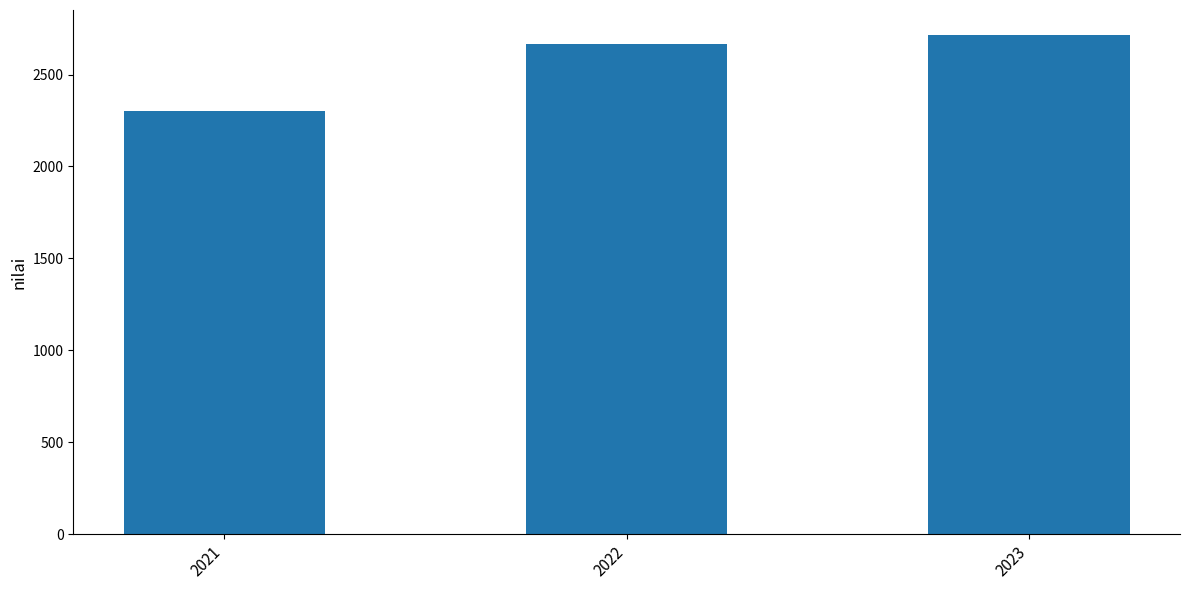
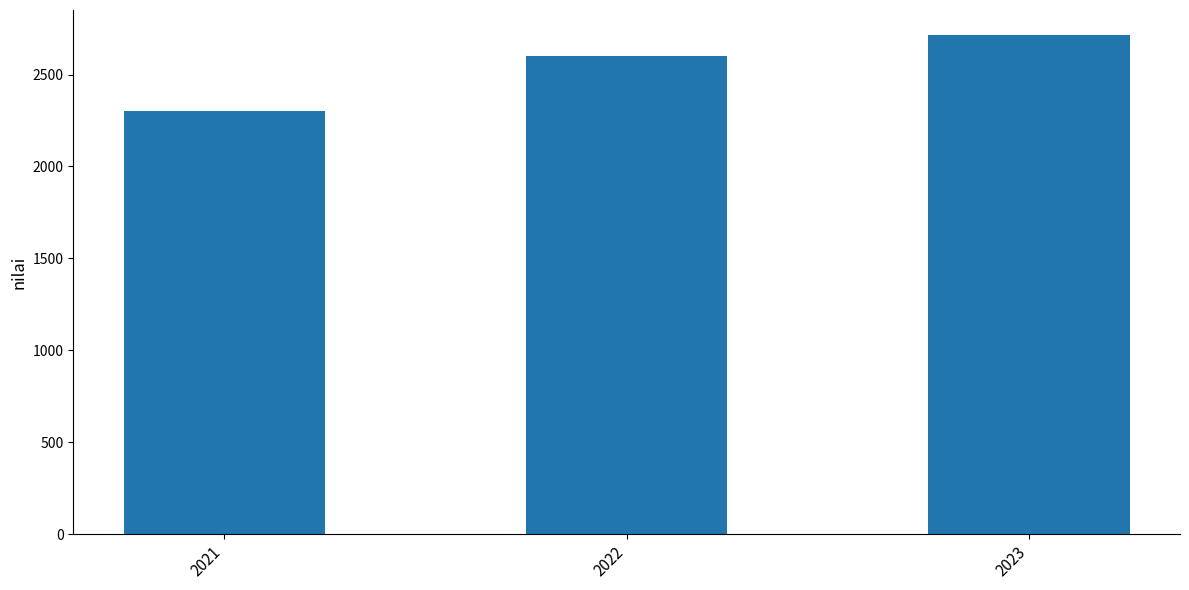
2022: 2670 -> 2600
